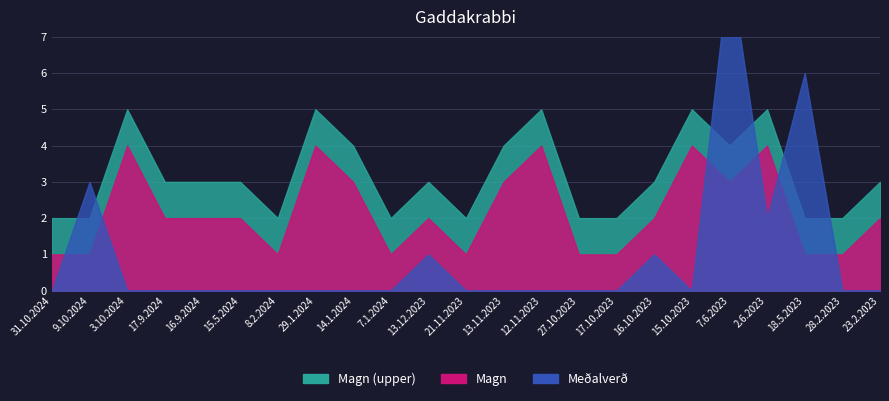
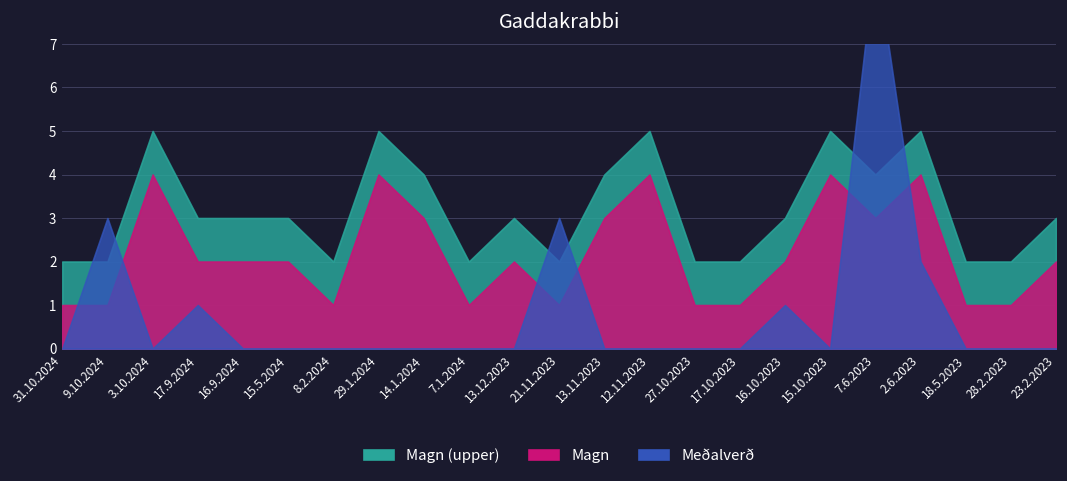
Meðalverð, 17.9.2024: 0 -> 1
Meðalverð, 13.12.2023: 1 -> 0
Meðalverð, 21.11.2023: 0 -> 3
Meðalverð, 18.5.2023: 6 -> 0
